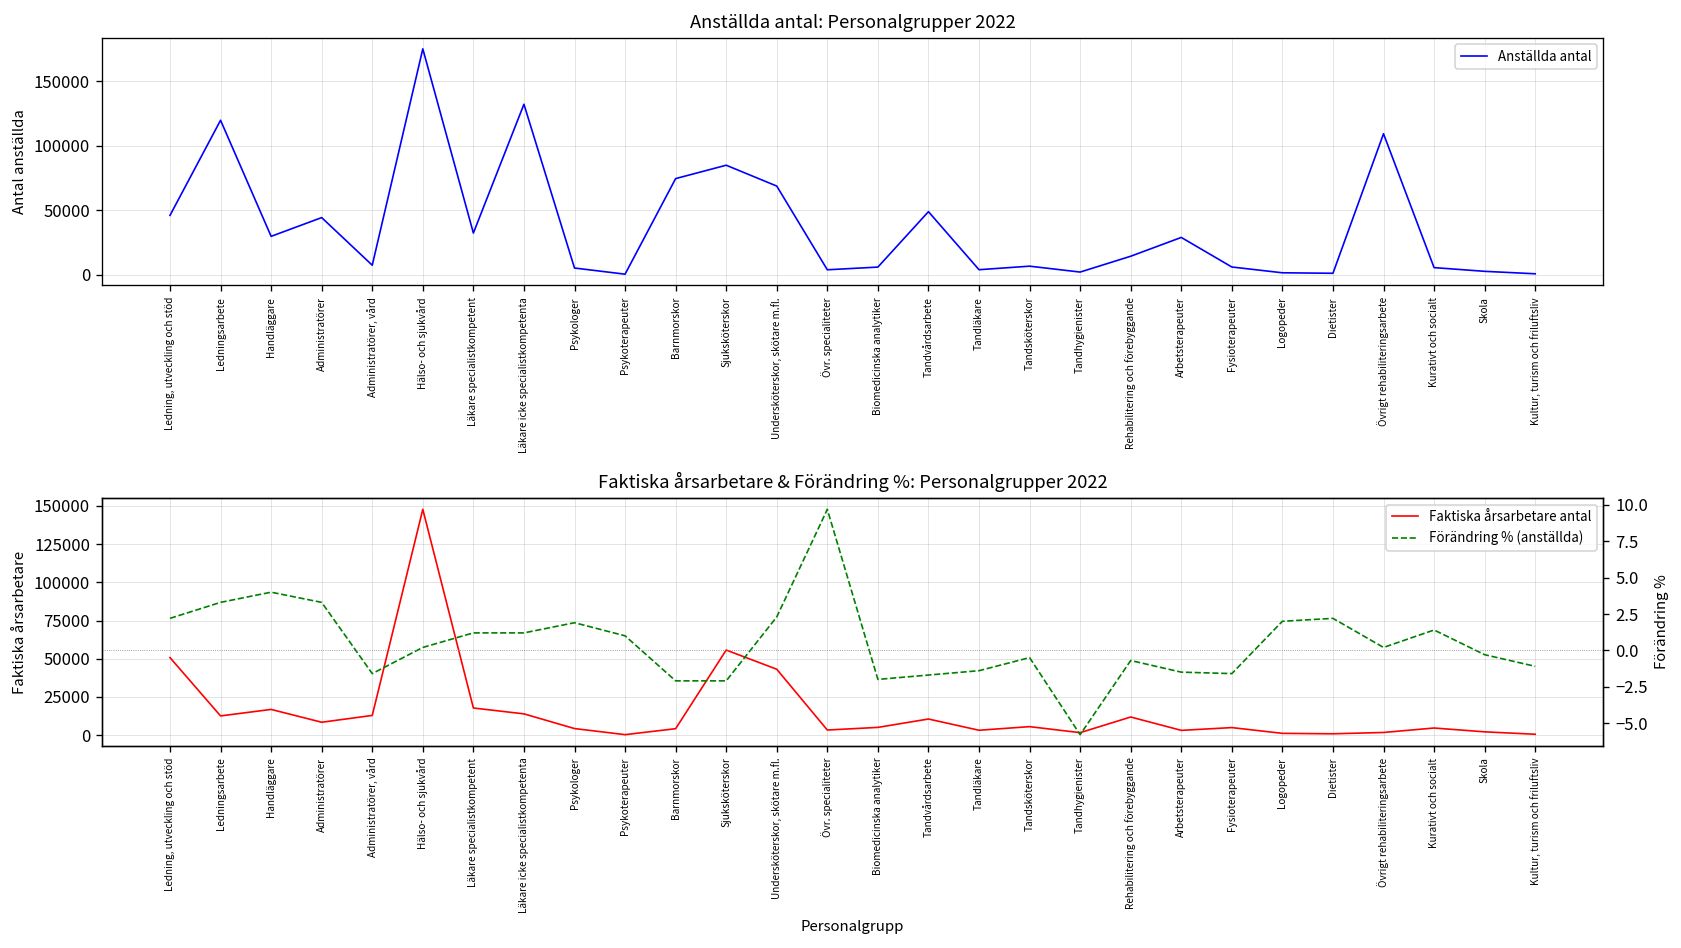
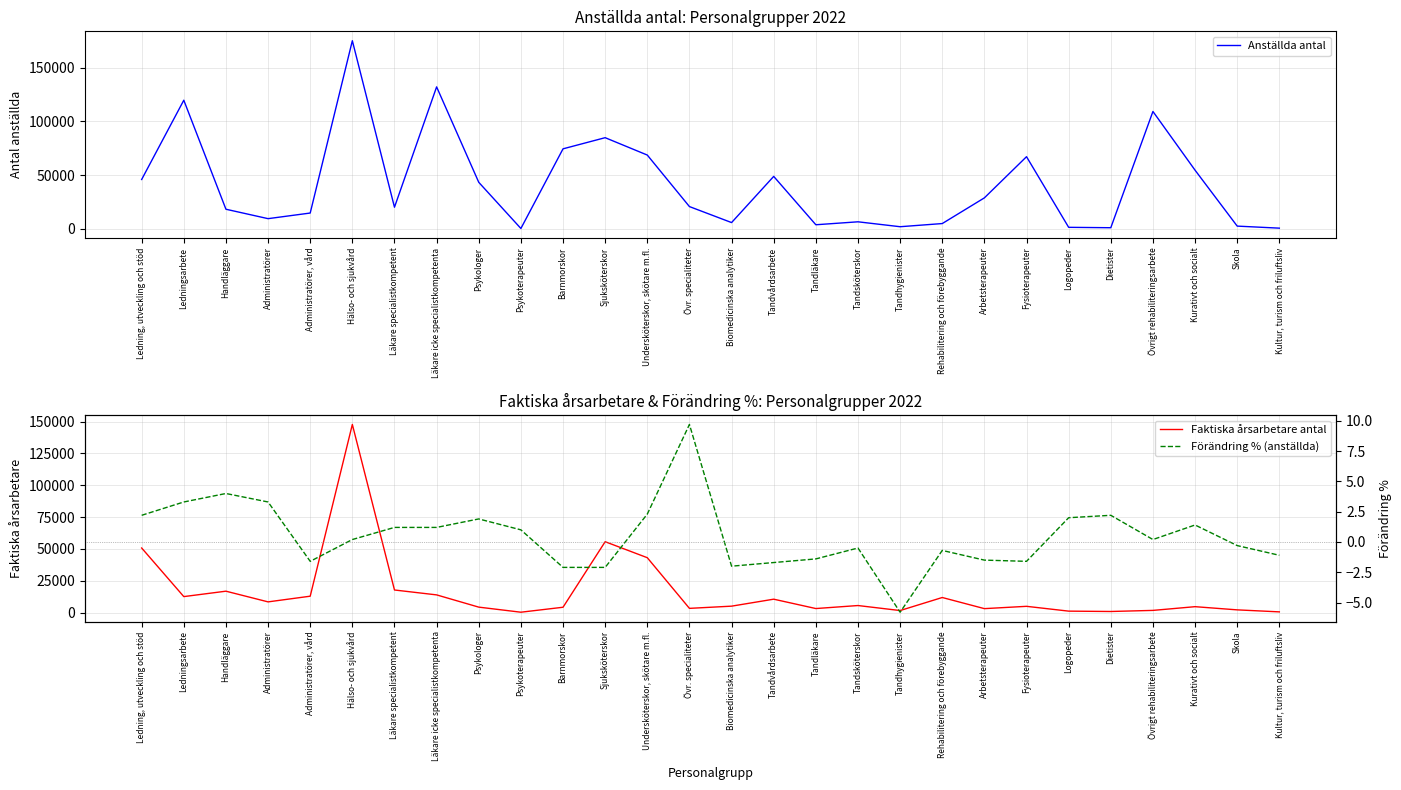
Anställda antal: Personalgrupper 2022, Handläggare: 30000 -> 18000
Anställda antal: Personalgrupper 2022, Administratörer: 44000 -> 10000
Anställda antal: Personalgrupper 2022, Administratörer, vård: 7000 -> 15000
Anställda antal: Personalgrupper 2022, Läkare specialistkompetent: 32000 -> 20000
Anställda antal: Personalgrupper 2022, Psykologer: 5000 -> 43000
Anställda antal: Personalgrupper 2022, Övr. specialiteter: 4000 -> 21000
Anställda antal: Personalgrupper 2022, Rehabilitering och förebyggande: 14000 -> 5000
Anställda antal: Personalgrupper 2022, Fysioterapeuter: 6000 -> 67000
Anställda antal: Personalgrupper 2022, Kurativt och socialt: 5000 -> 55000
